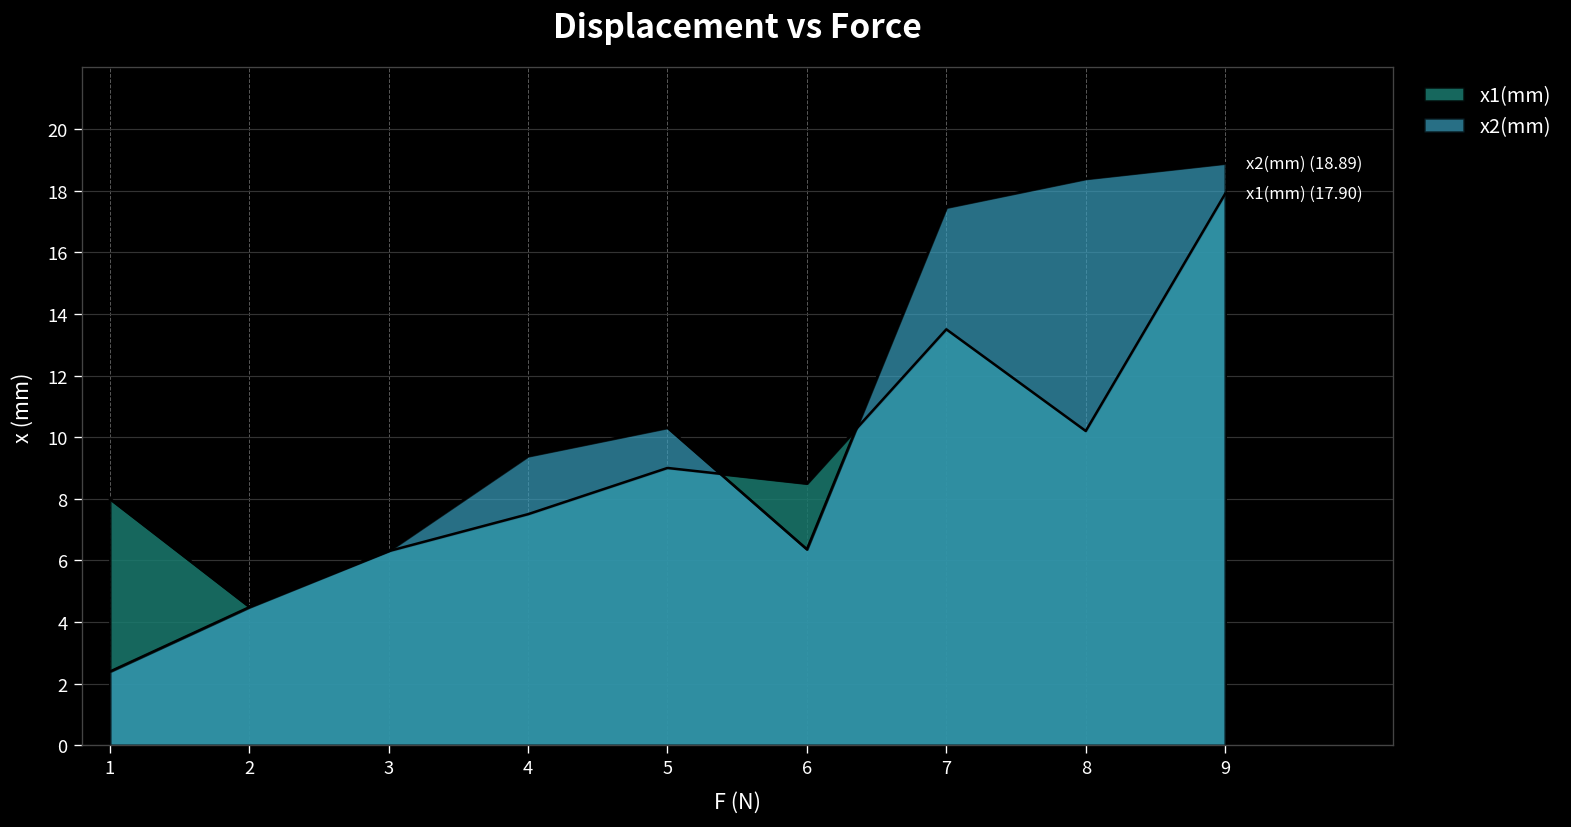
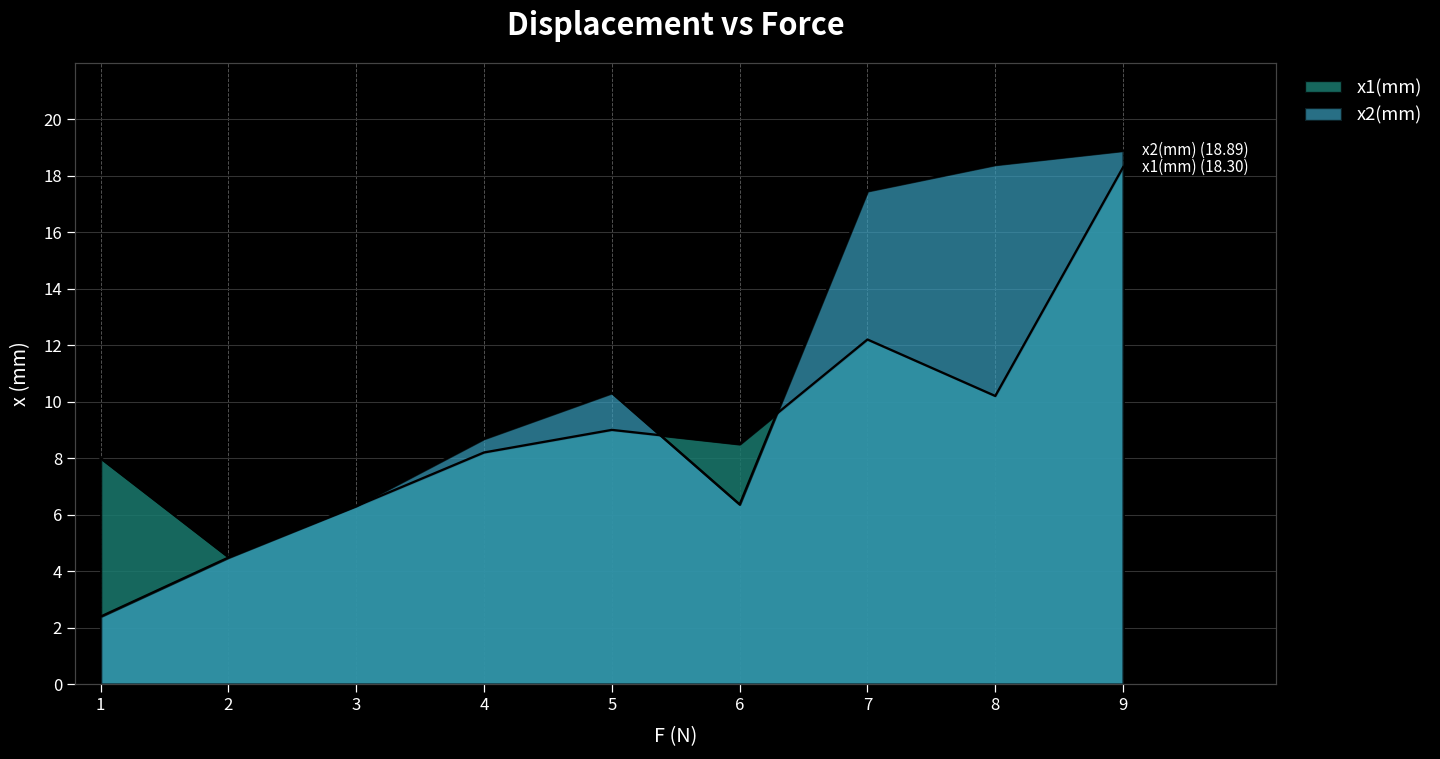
x1(mm), 4: 7.5 -> 8.2
x2(mm), 4: 9.4 -> 8.7
x1(mm), 7: 13.5 -> 12.2
x1(mm), 9: (17.90) -> (18.30)
